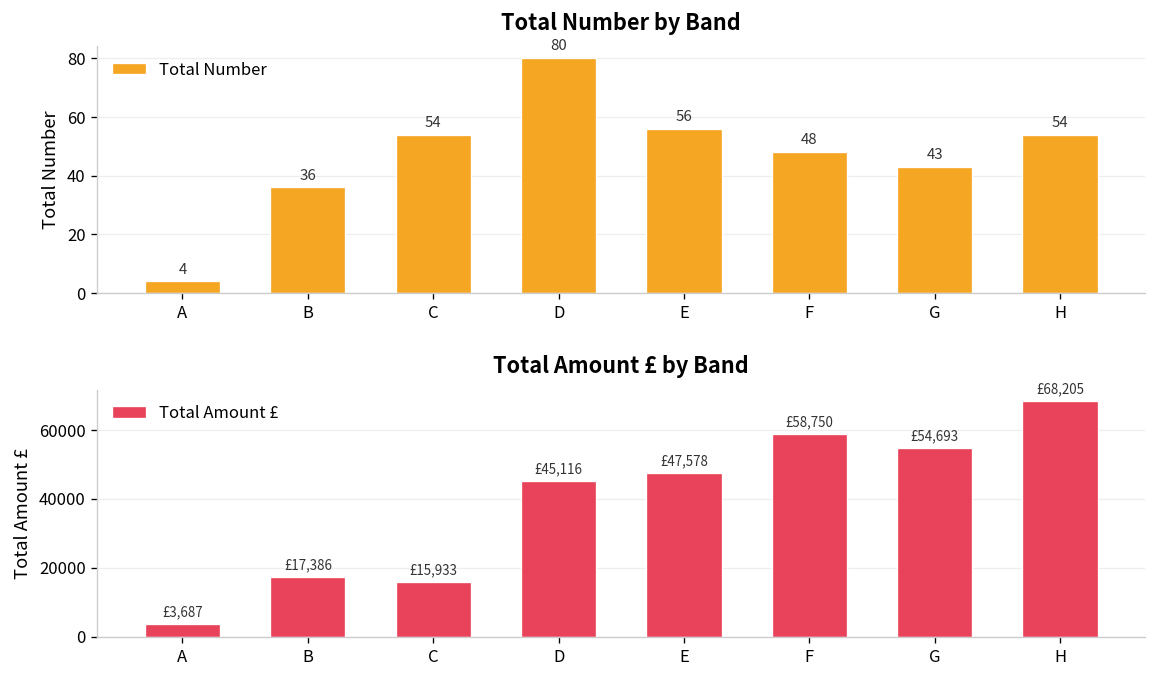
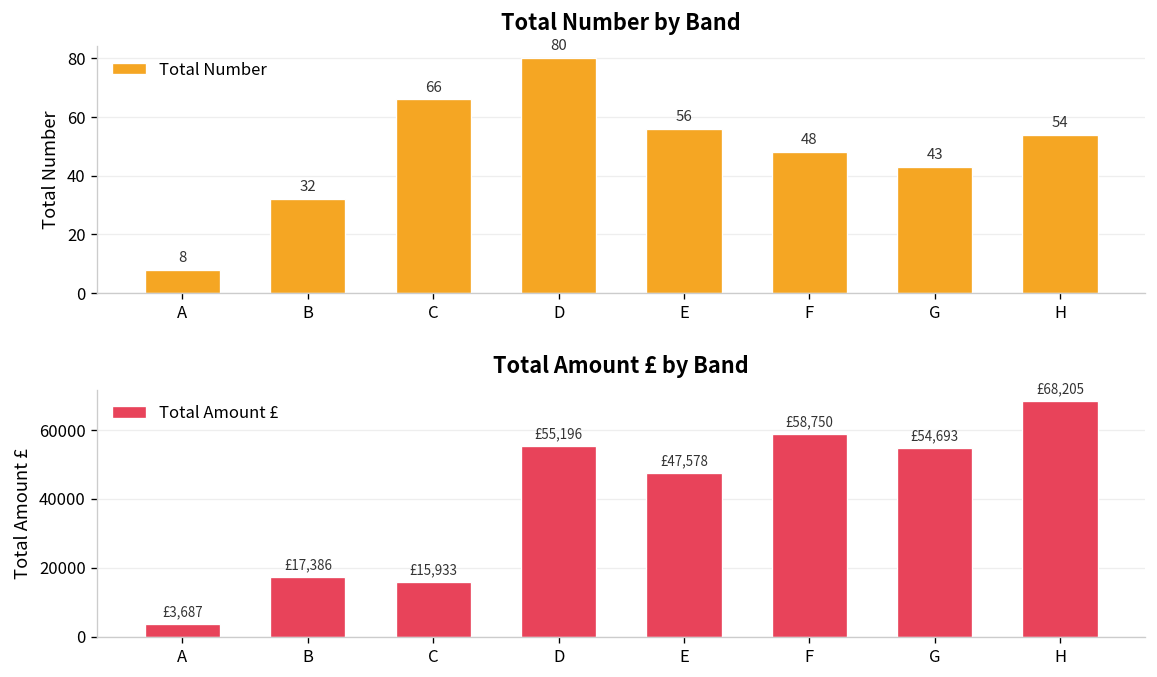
Total Number by Band, A: 4 -> 8
Total Number by Band, B: 36 -> 32
Total Number by Band, C: 54 -> 66
Total Amount £ by Band, D: £45,116 -> £55,196
